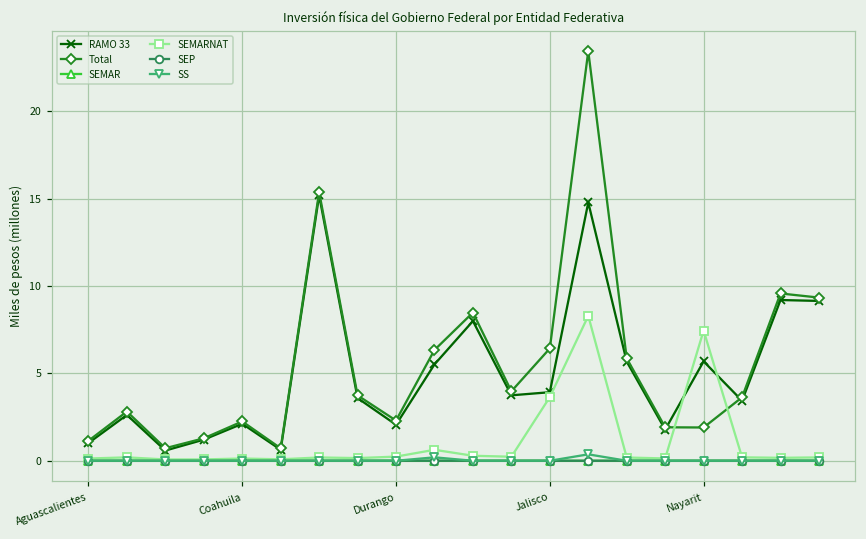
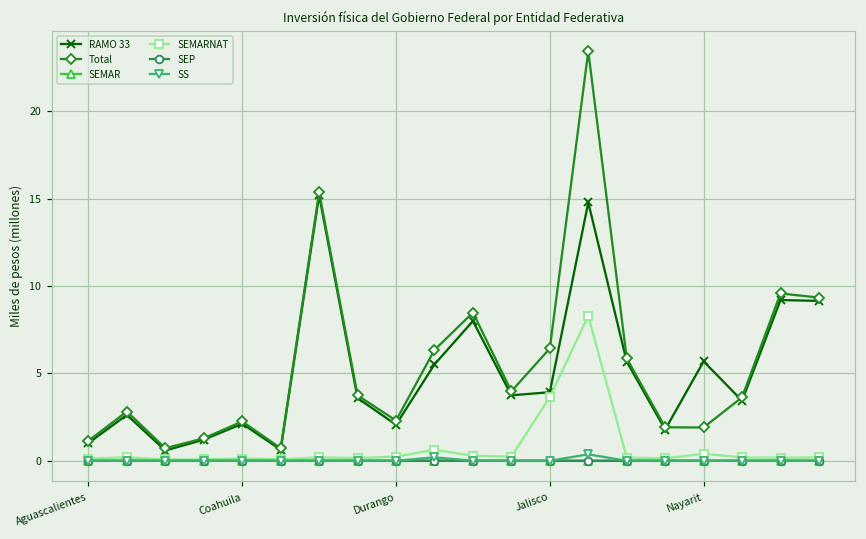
SEMARNAT, Nayarit: 7.5 -> 0.4
